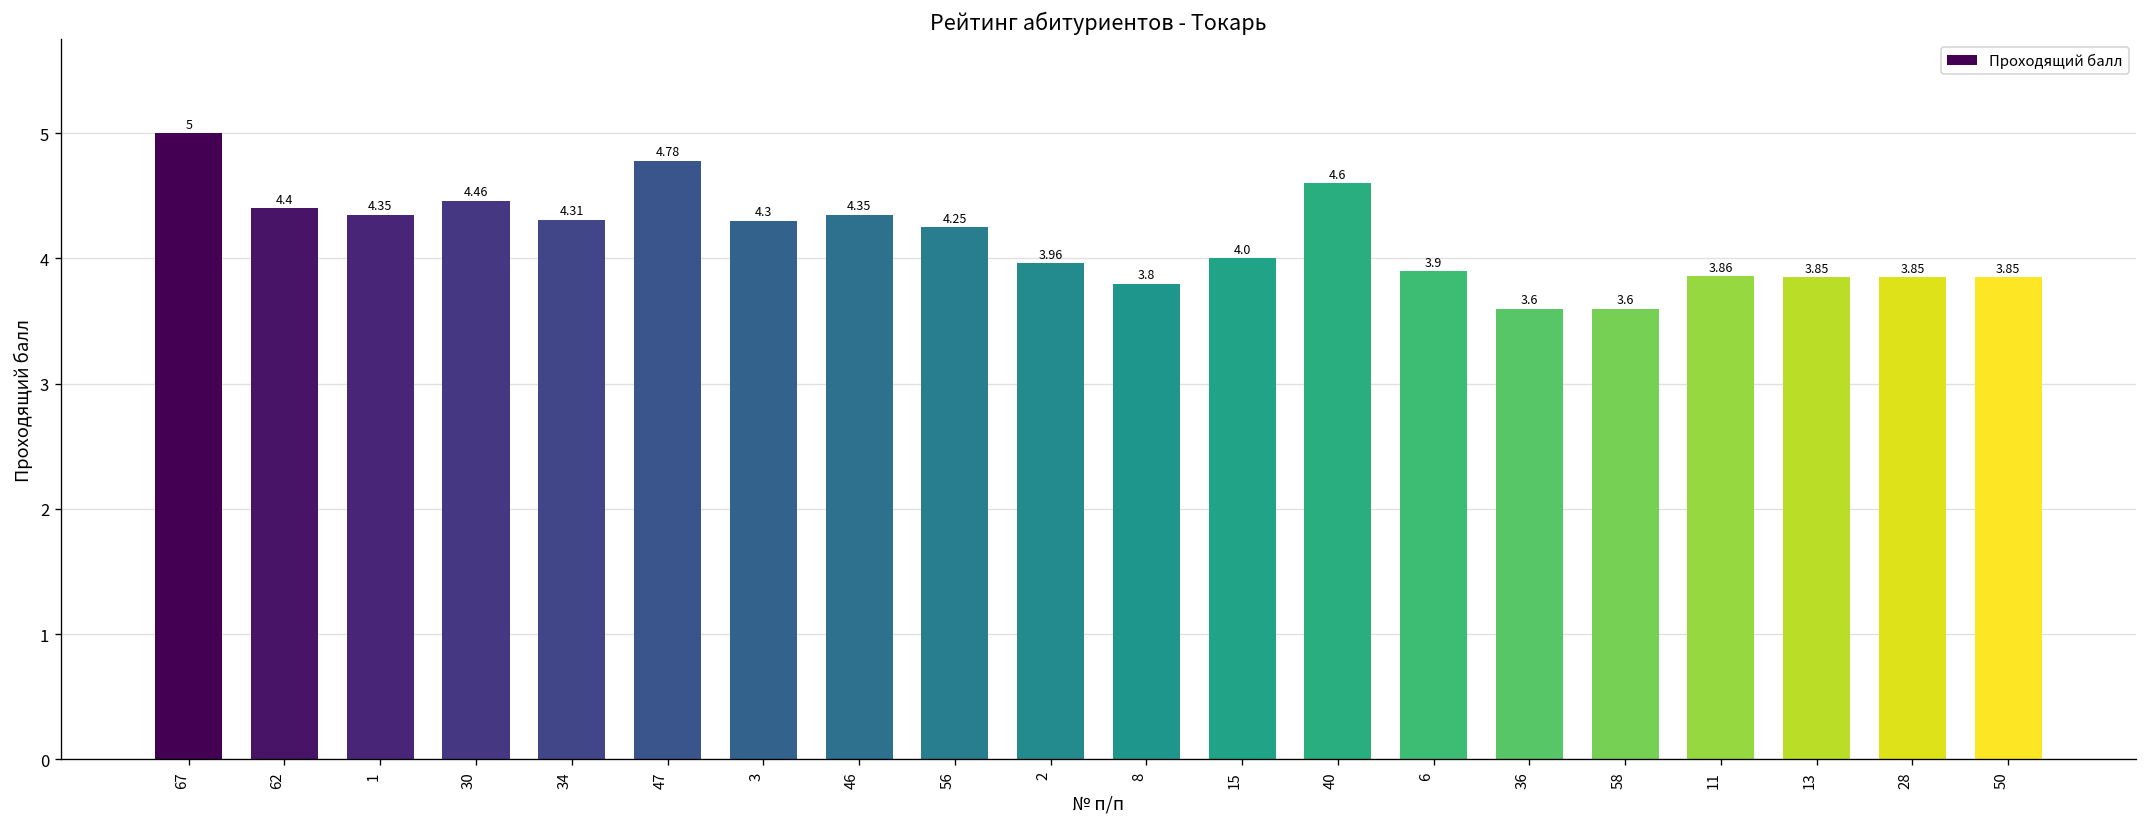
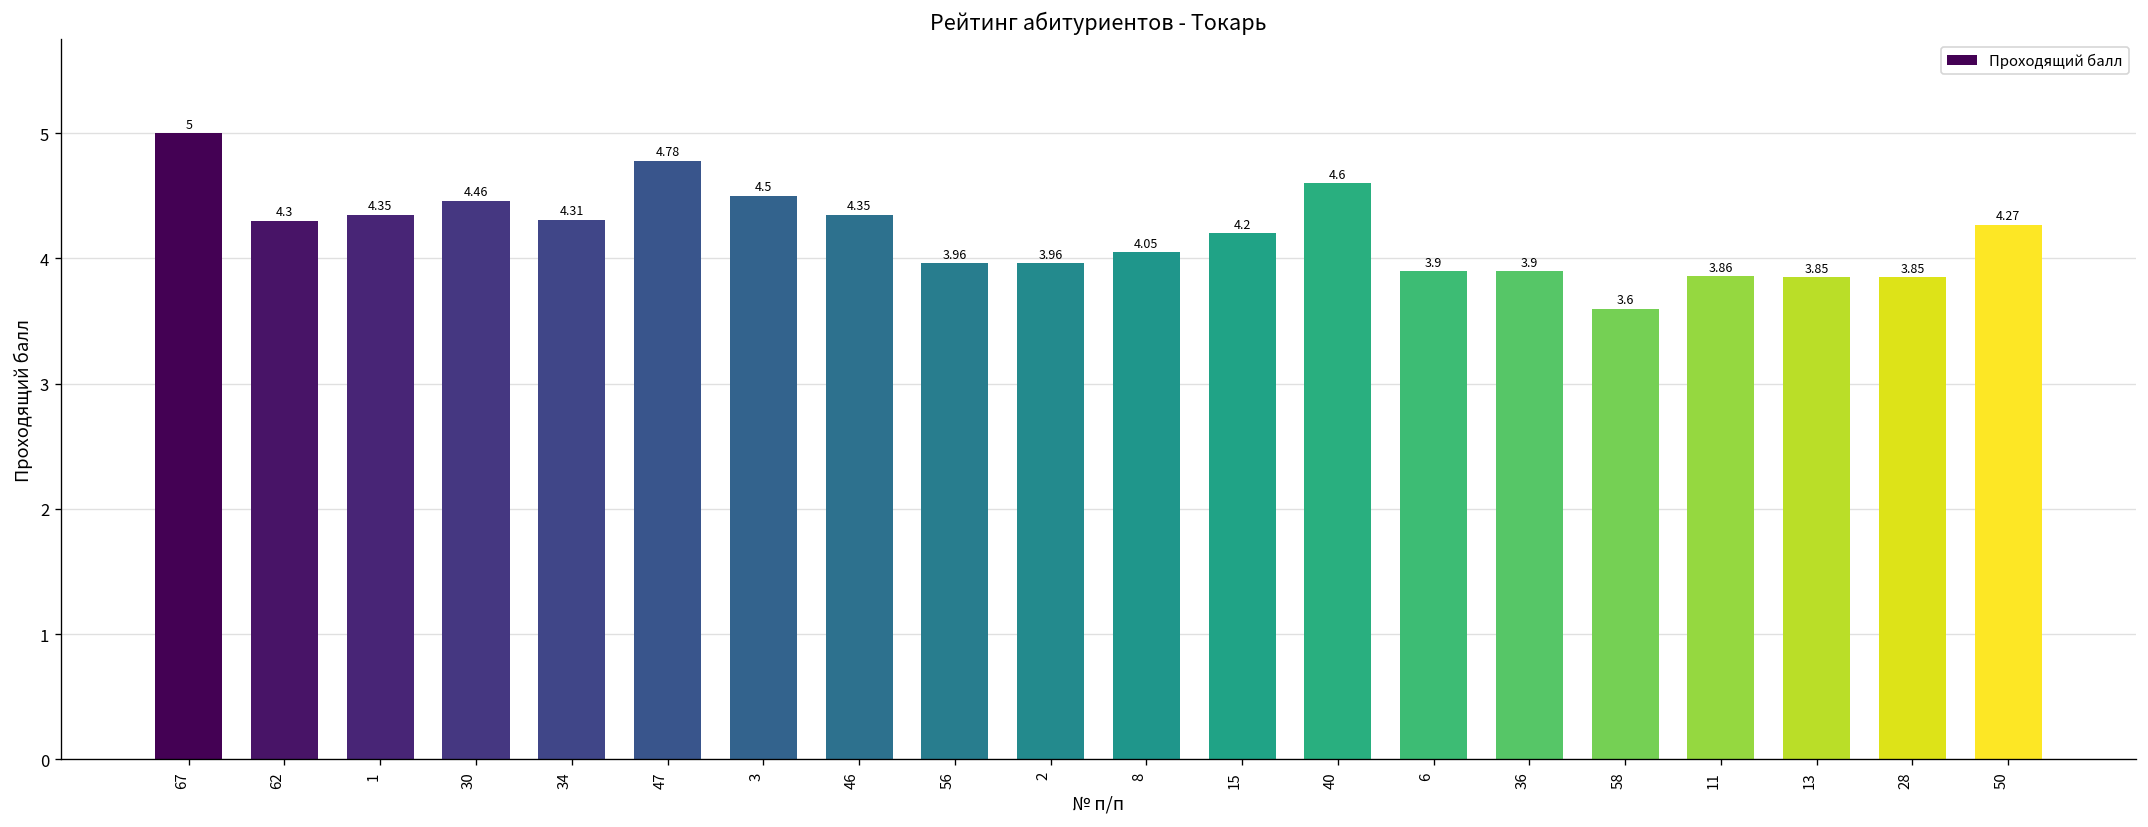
62: 4.4 -> 4.3
3: 4.3 -> 4.5
56: 4.25 -> 3.96
8: 3.8 -> 4.05
15: 4.0 -> 4.2
36: 3.6 -> 3.9
50: 3.85 -> 4.27
